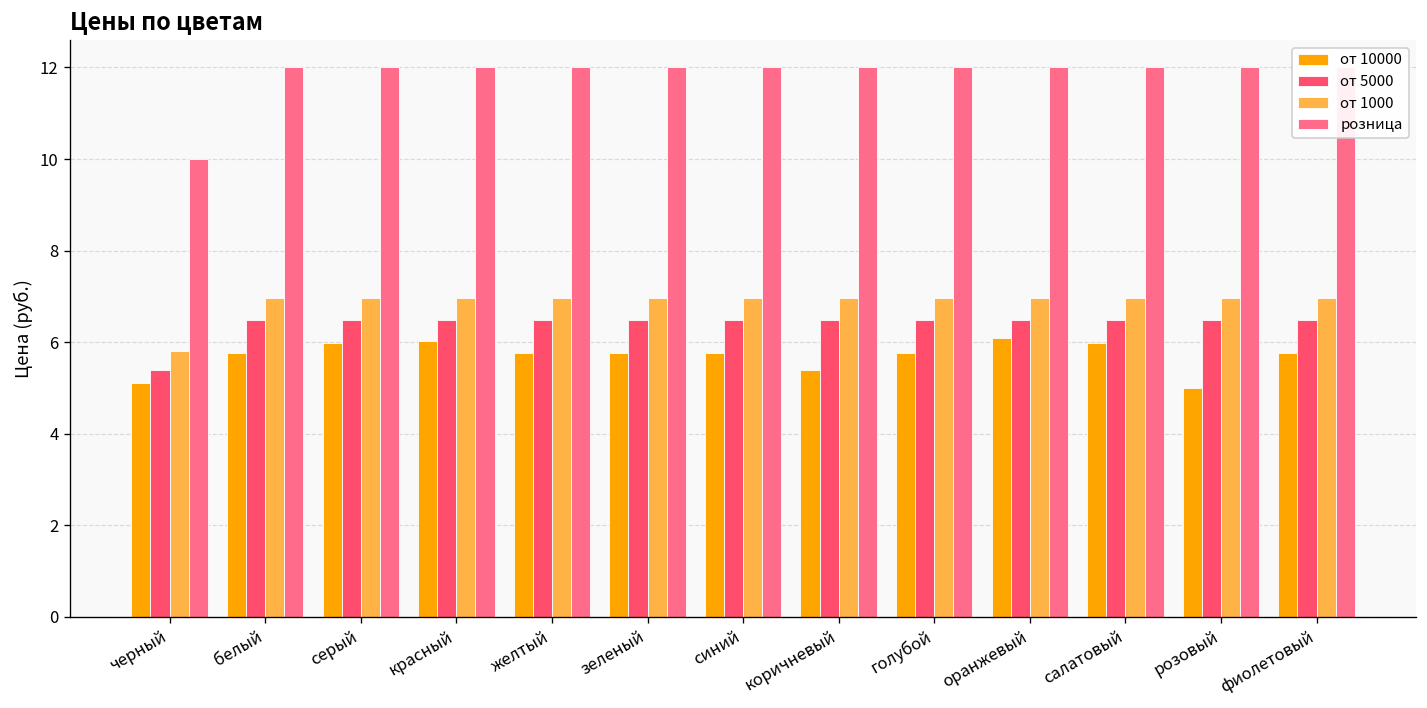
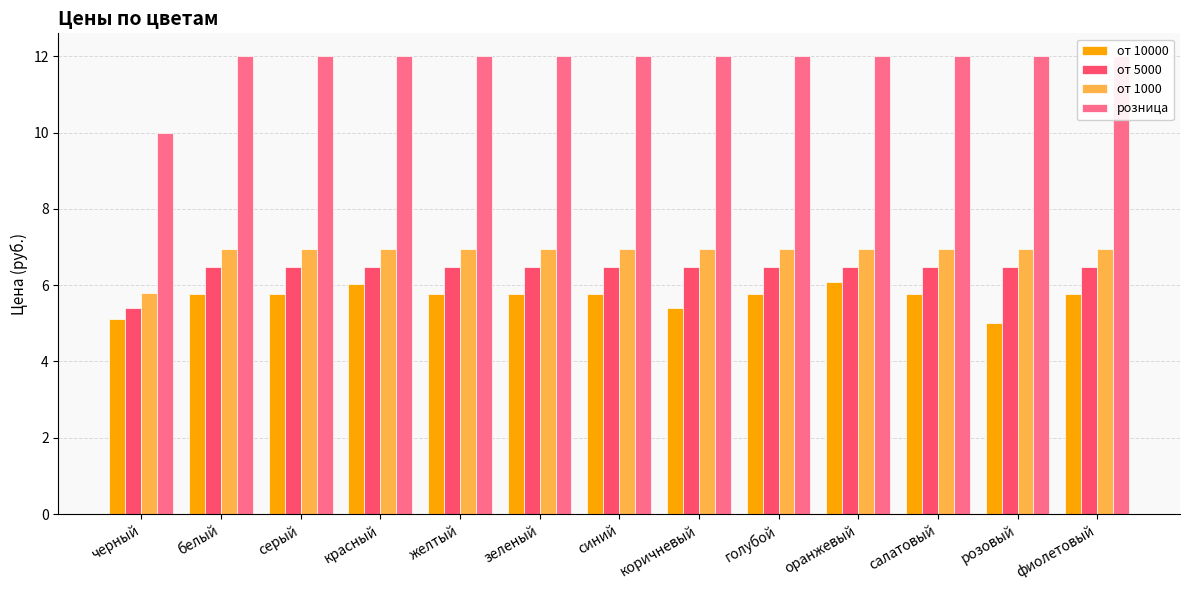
от 10000, серый: 6.0 -> 5.8
от 10000, салатовый: 6.0 -> 5.8
